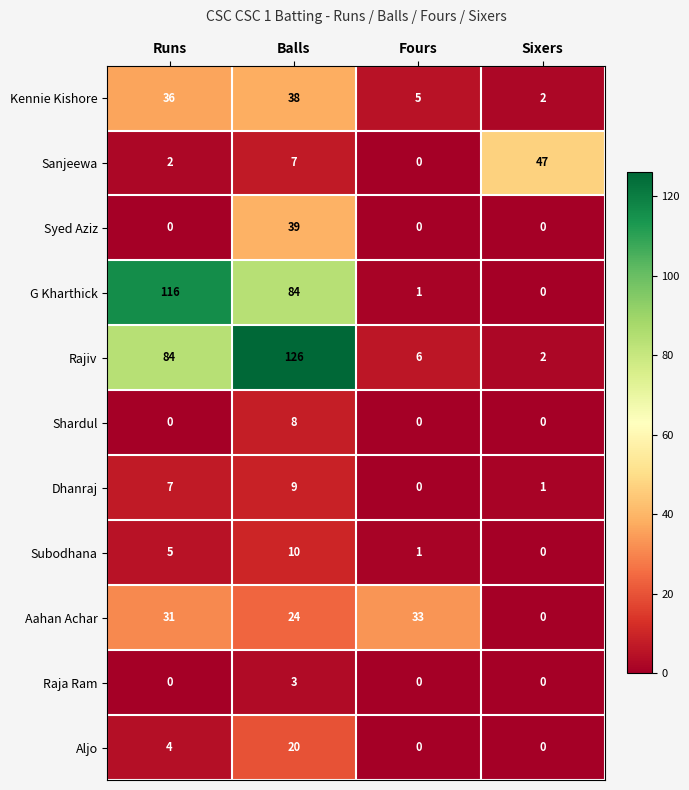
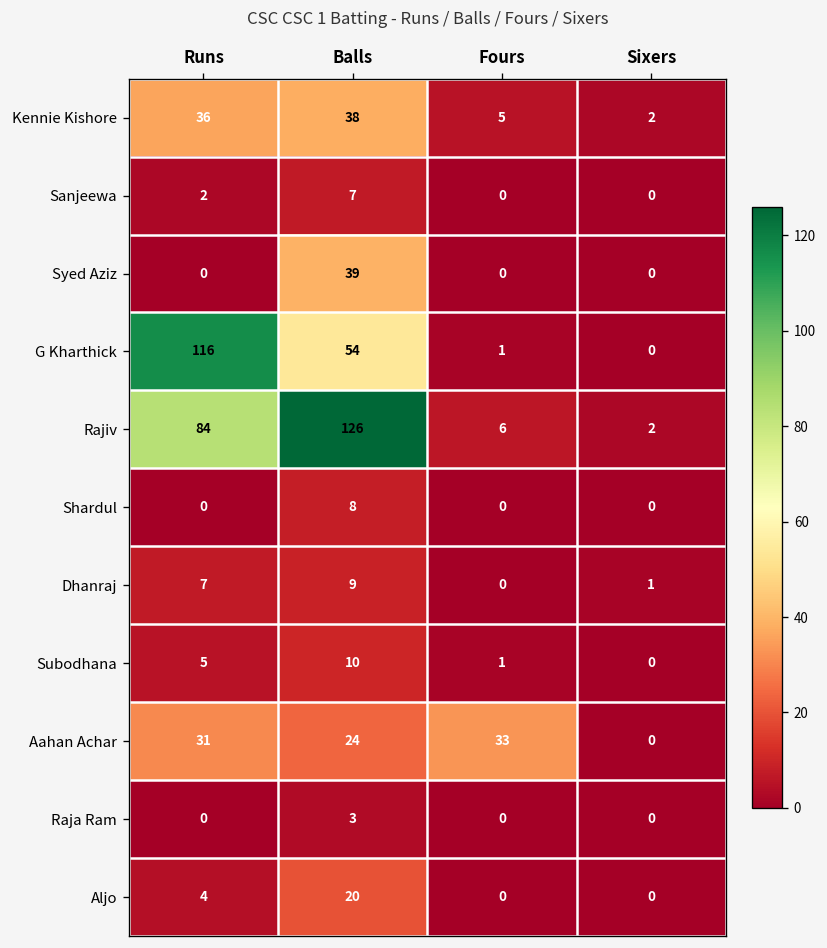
Sanjeewa, Sixers: 47 -> 0
G Kharthick, Balls: 84 -> 54
